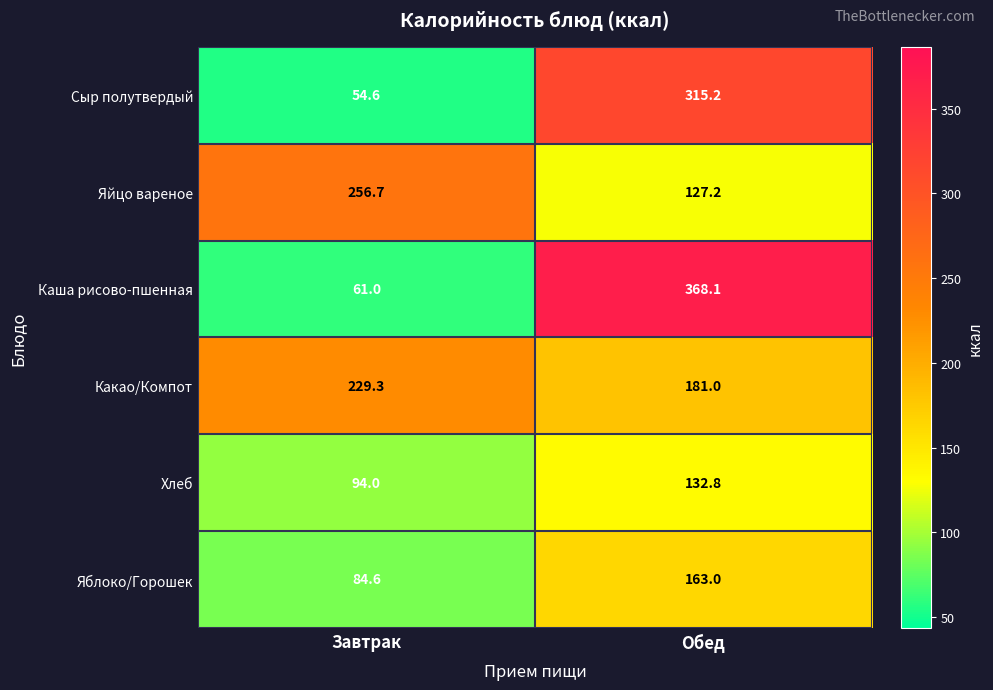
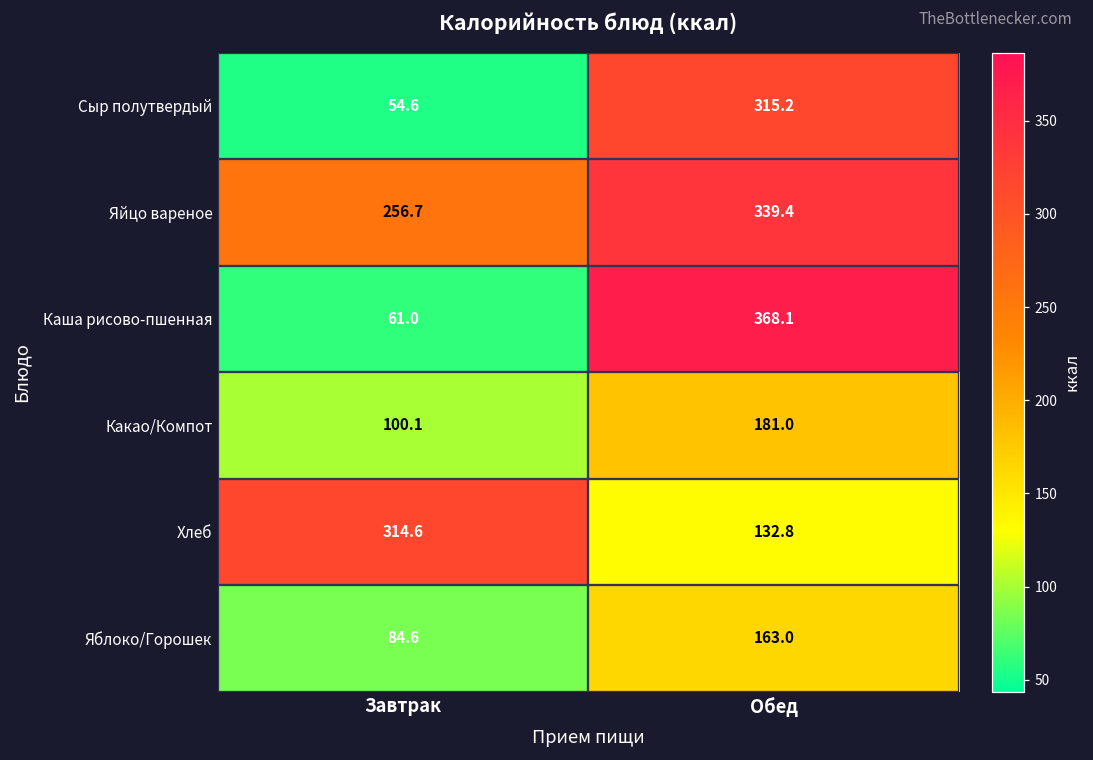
Яйцо вареное, Обед: 127.2 -> 339.4
Какао/Компот, Завтрак: 229.3 -> 100.1
Хлеб, Завтрак: 94.0 -> 314.6
